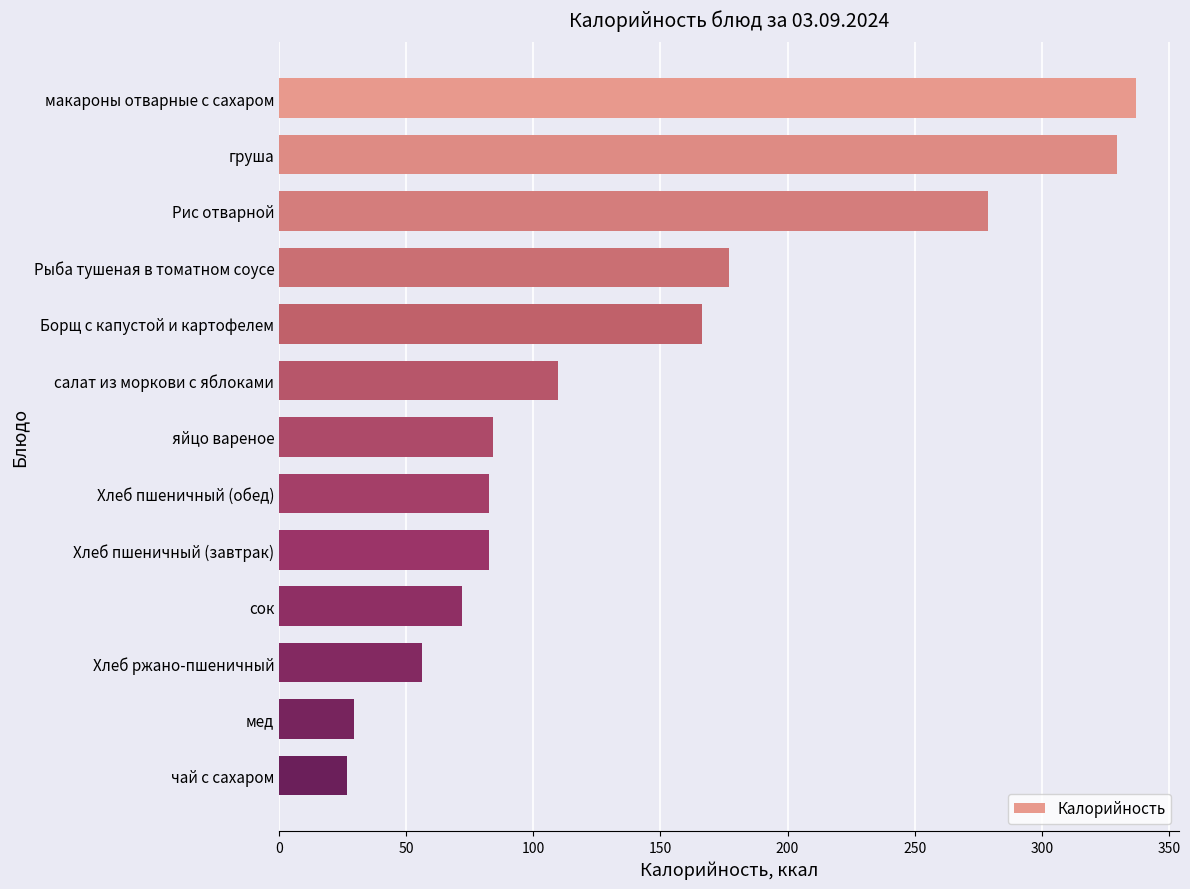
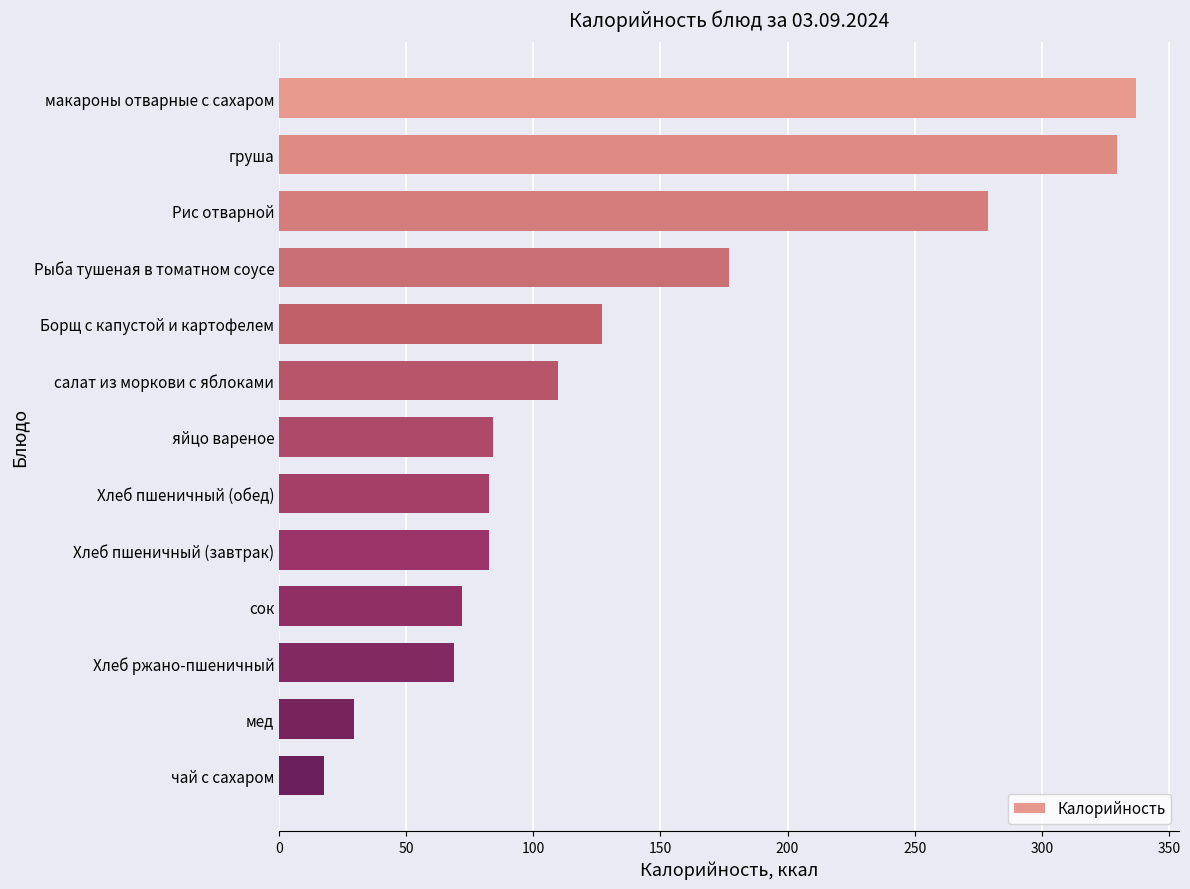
Борщ с капустой и картофелем: 166 -> 127
Хлеб ржано-пшеничный: 56 -> 69
чай с сахаром: 27 -> 18
